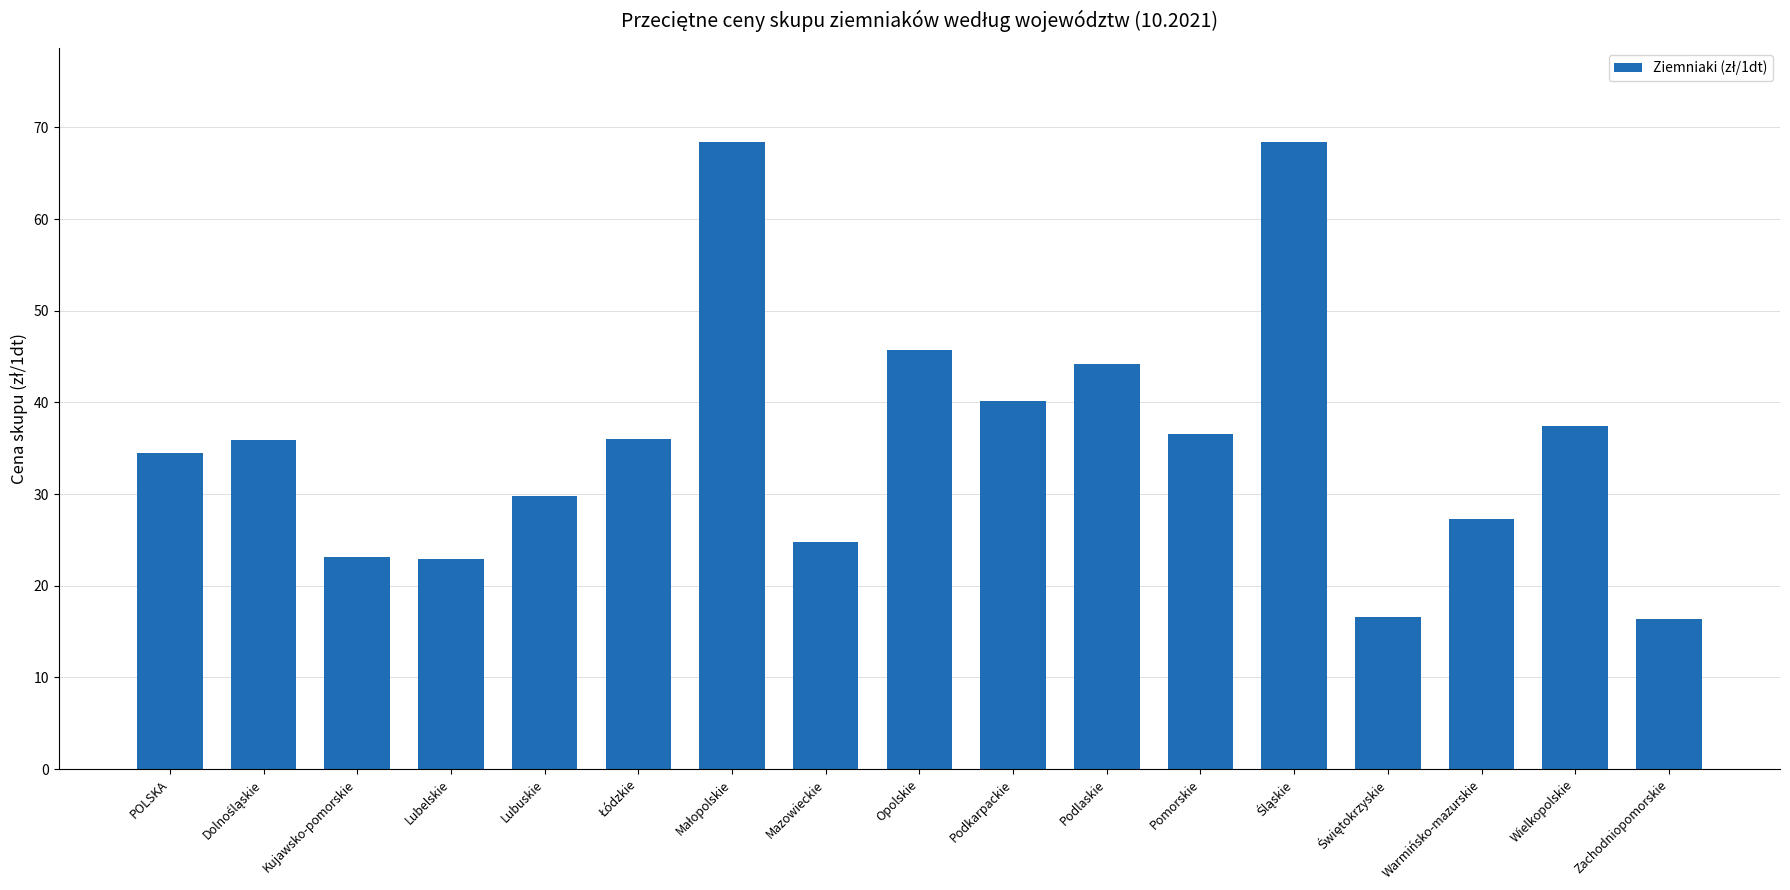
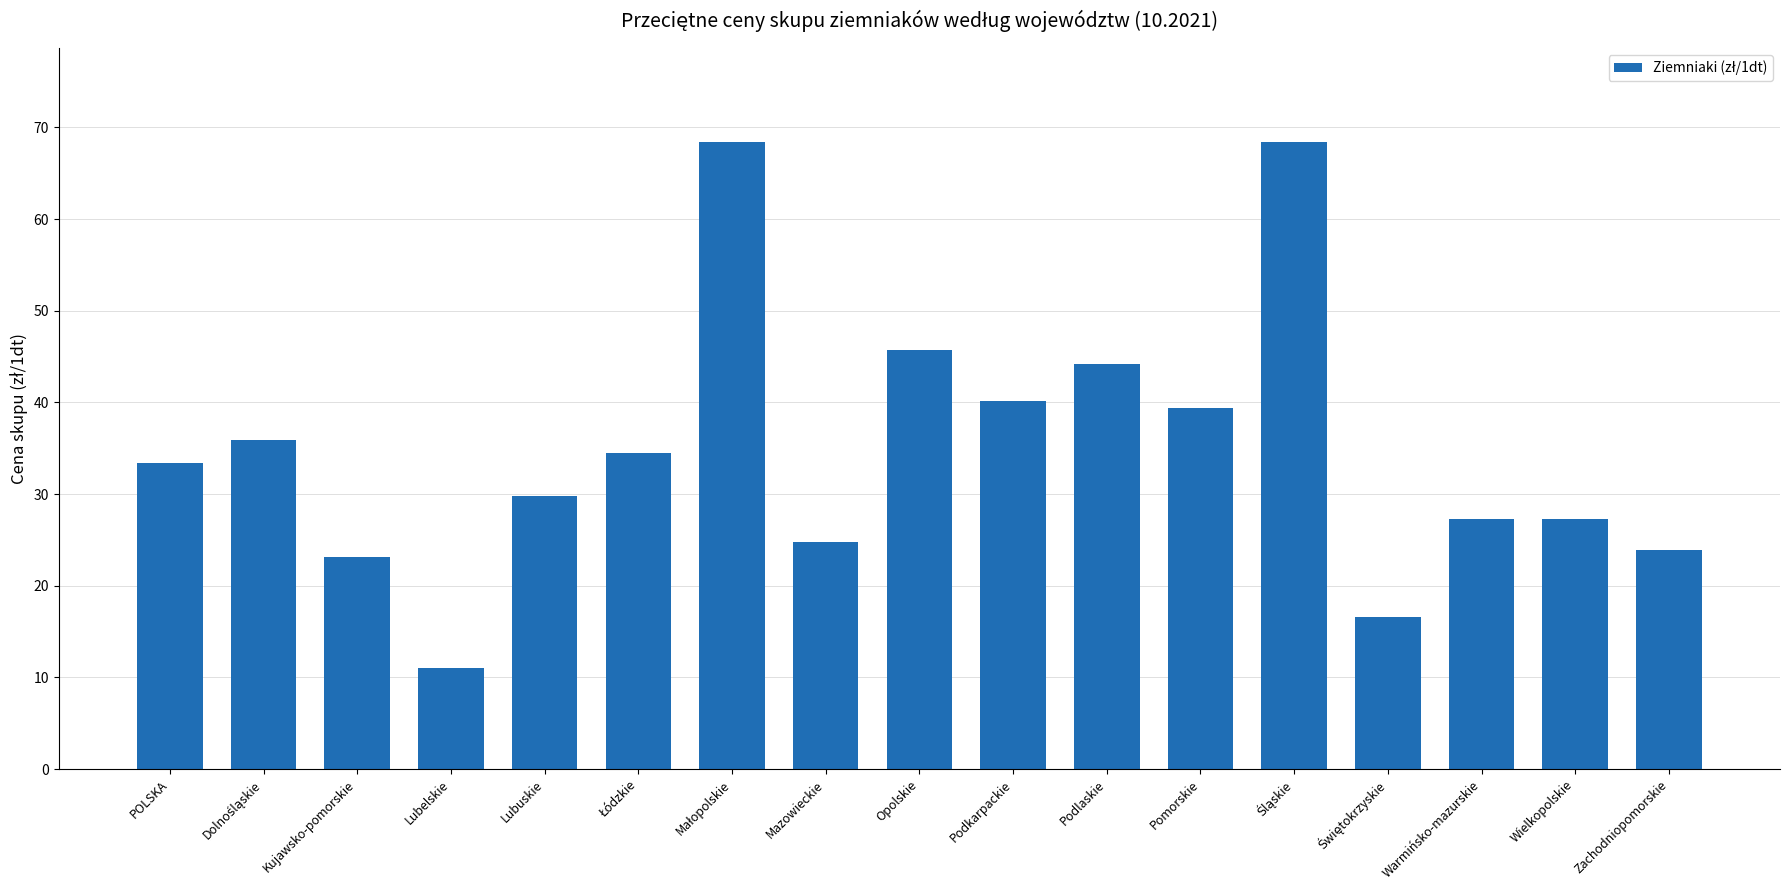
POLSKA: 35 -> 33
Lubelskie: 23 -> 11
Łódzkie: 36 -> 35
Pomorskie: 37 -> 39
Wielkopolskie: 37 -> 27
Zachodniopomorskie: 16 -> 24
